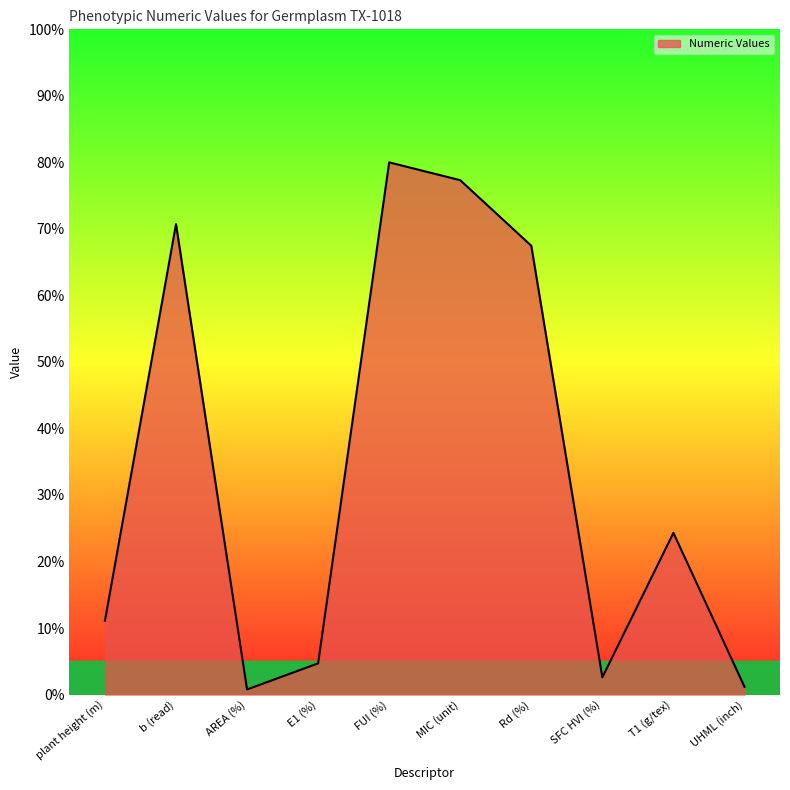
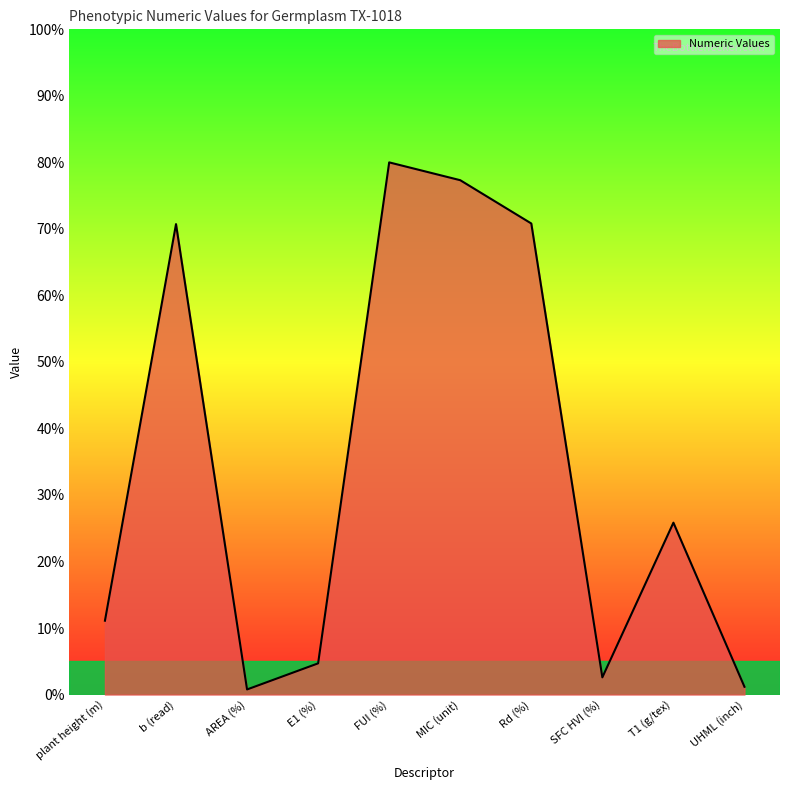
Rd (%): 67% -> 71%
T1 (g/tex): 24% -> 26%
